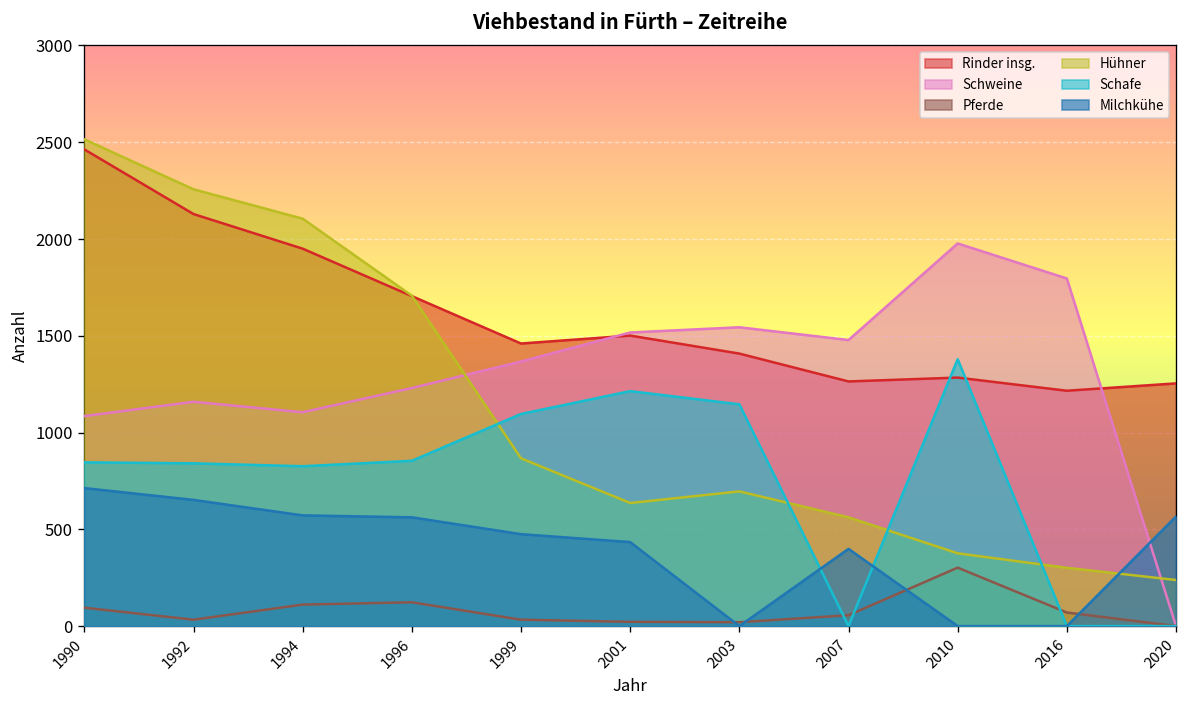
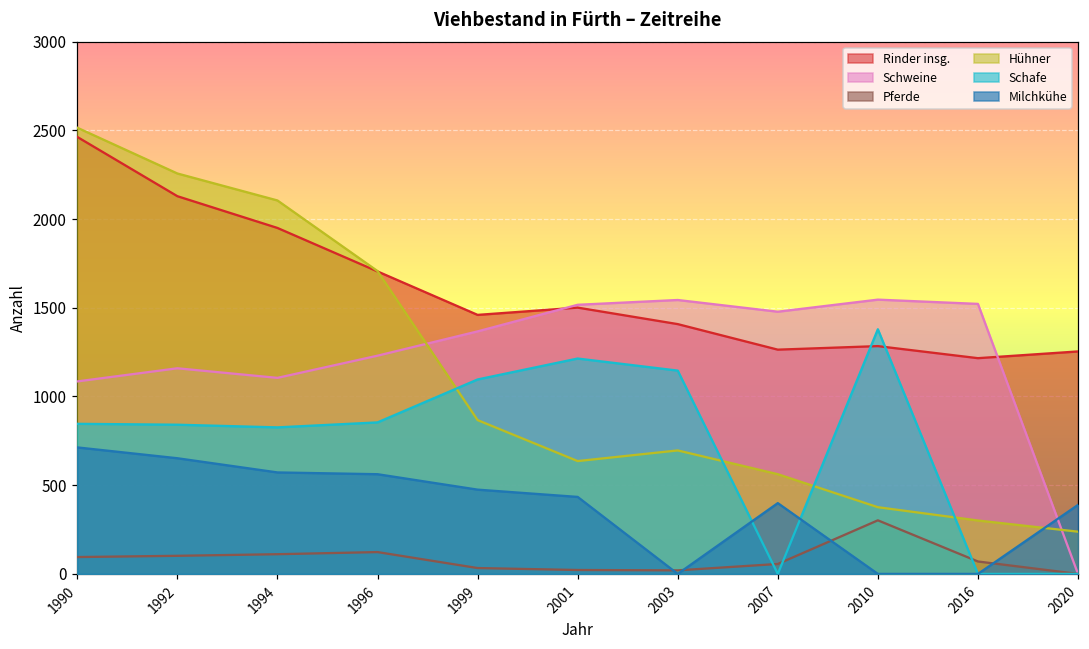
Pferde, 1992: 30 -> 100
Schweine, 2010: 1980 -> 1550
Schweine, 2016: 1800 -> 1520
Milchkühe, 2020: 570 -> 390
